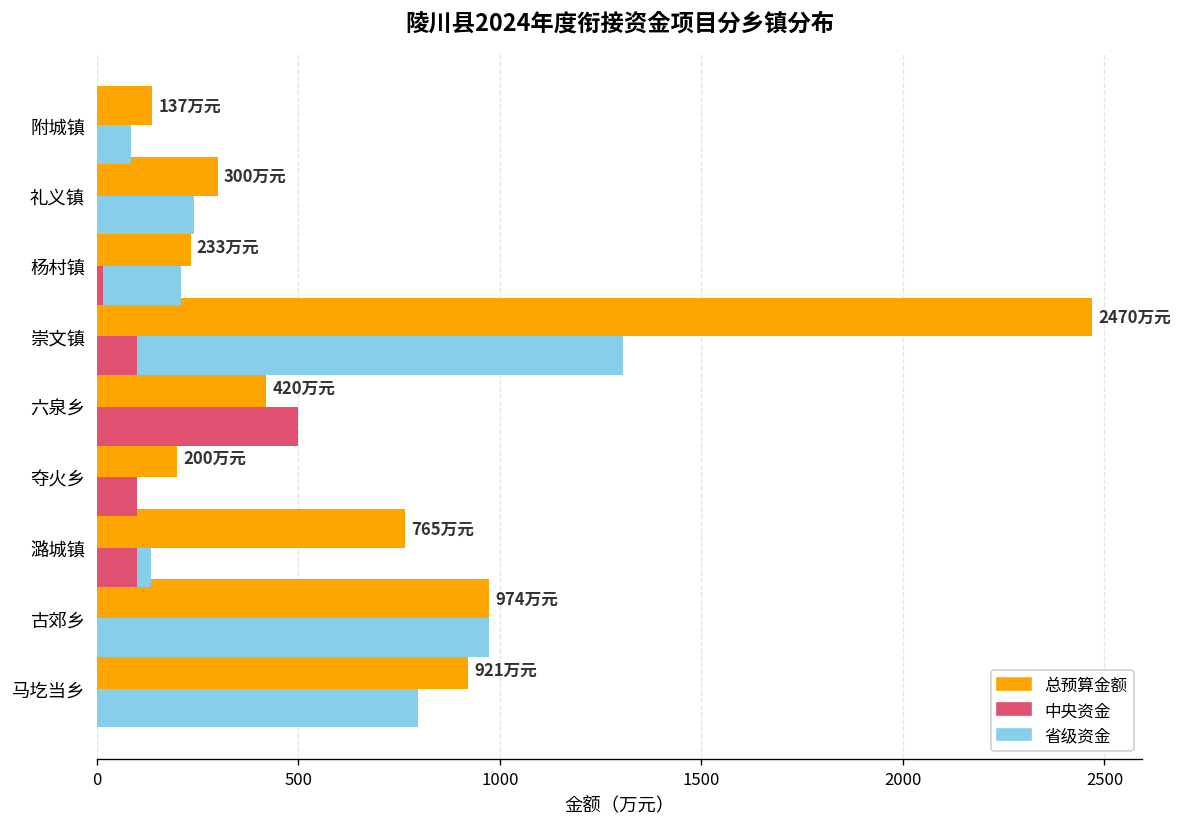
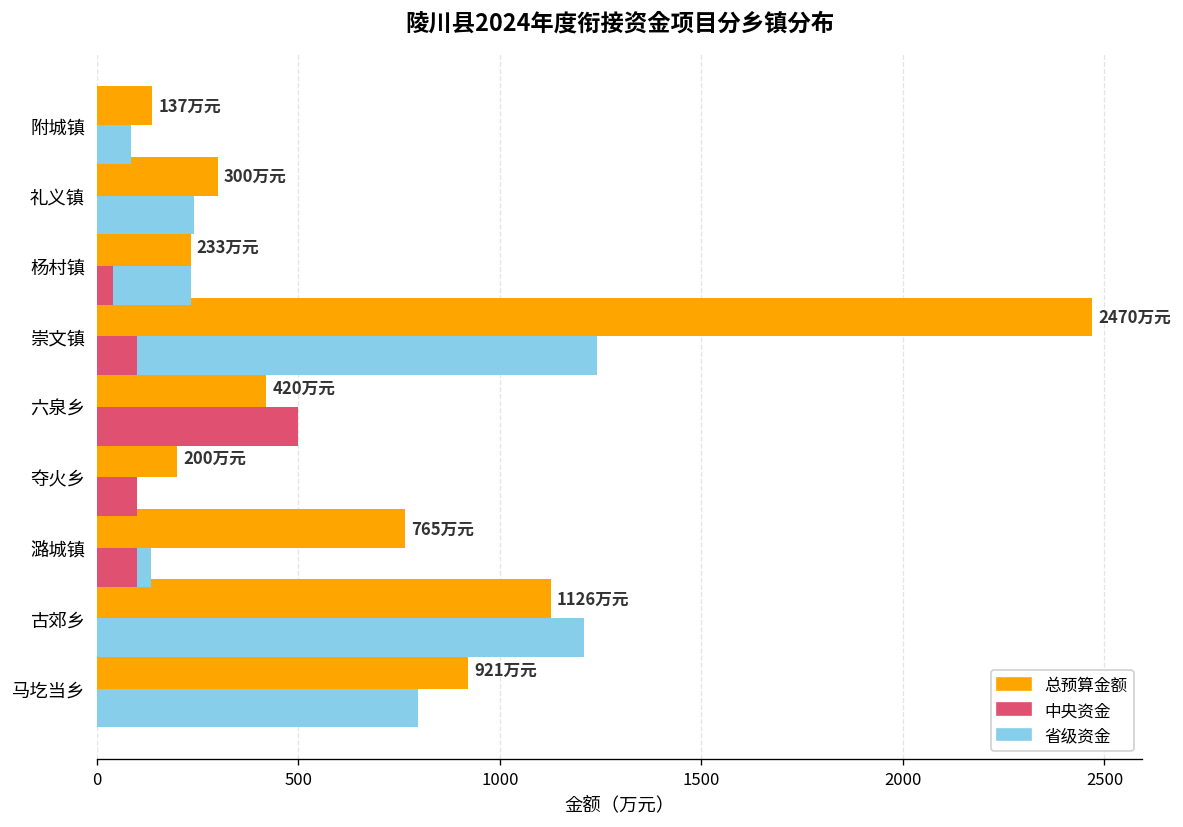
中央资金, 杨村镇: 20 -> 40
省级资金, 崇文镇: 1210 -> 1140
总预算金额, 古郊乡: 974 -> 1126
省级资金, 古郊乡: 970 -> 1210
